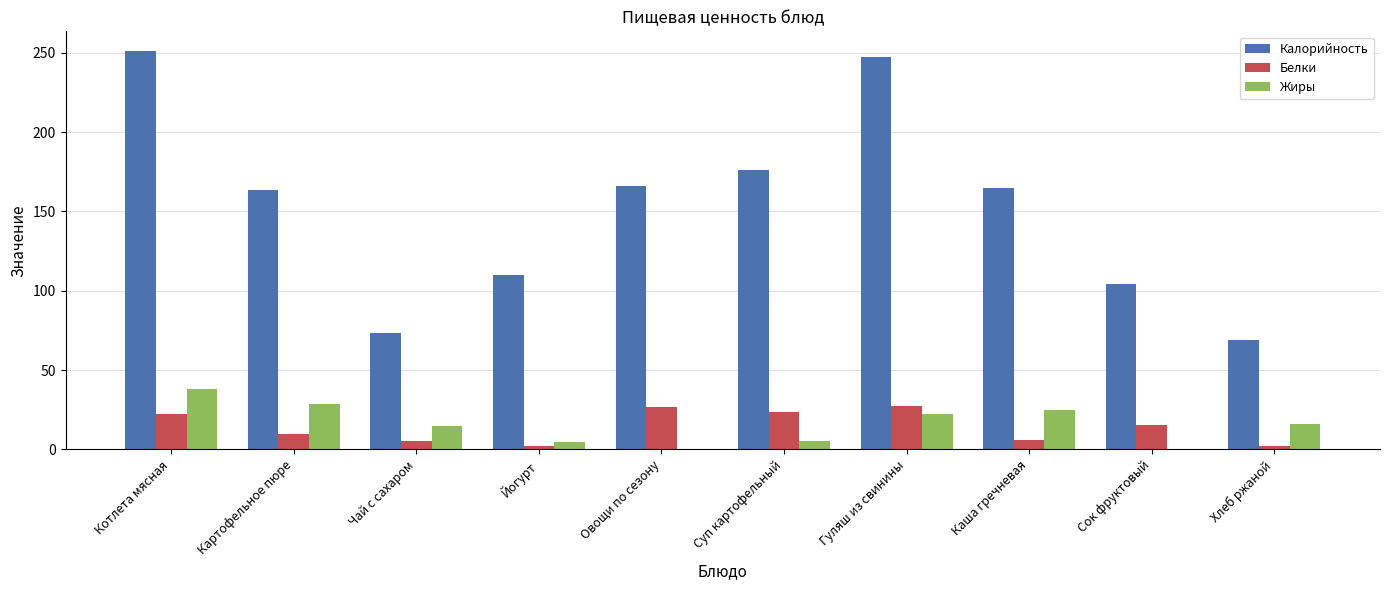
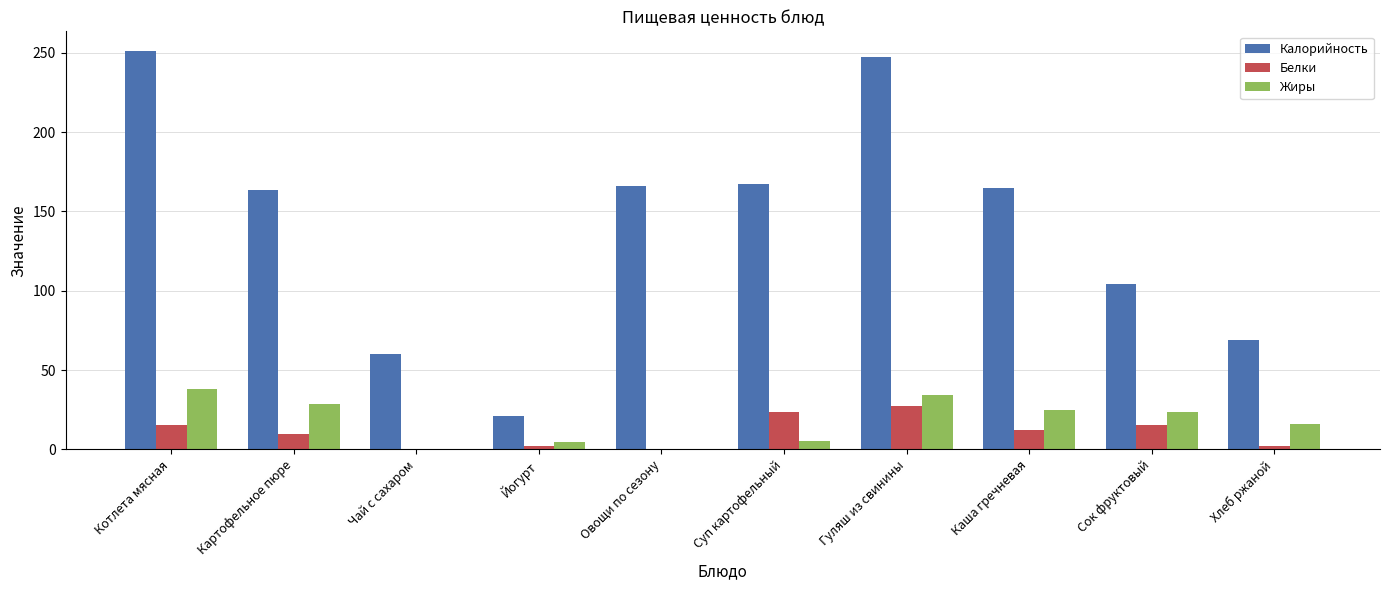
Белки, Котлета мясная: 22 -> 15
Калорийность, Чай с сахаром: 73 -> 60
Белки, Чай с сахаром: 5 -> 0
Жиры, Чай с сахаром: 15 -> 0
Калорийность, Йогурт: 110 -> 21
Белки, Овощи по сезону: 27 -> 0
Калорийность, Суп картофельный: 176 -> 167
Жиры, Гуляш из свинины: 23 -> 35
Белки, Каша гречневая: 6 -> 13
Жиры, Сок фруктовый: 0 -> 24
